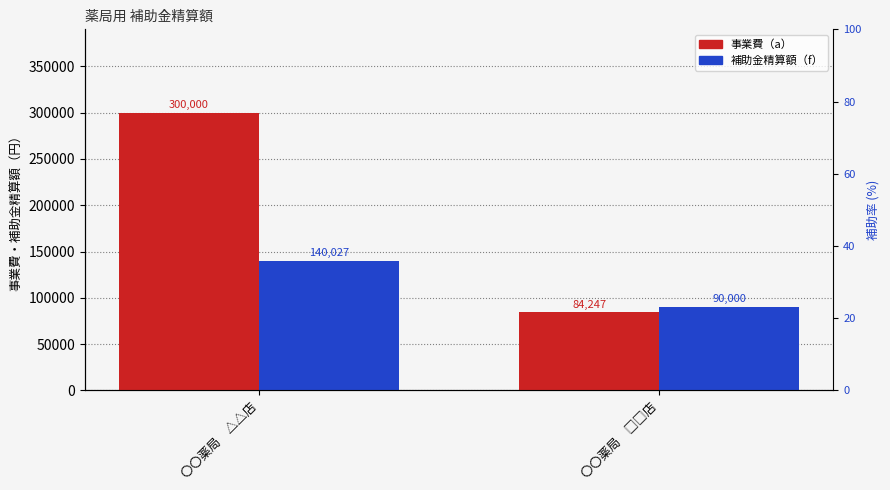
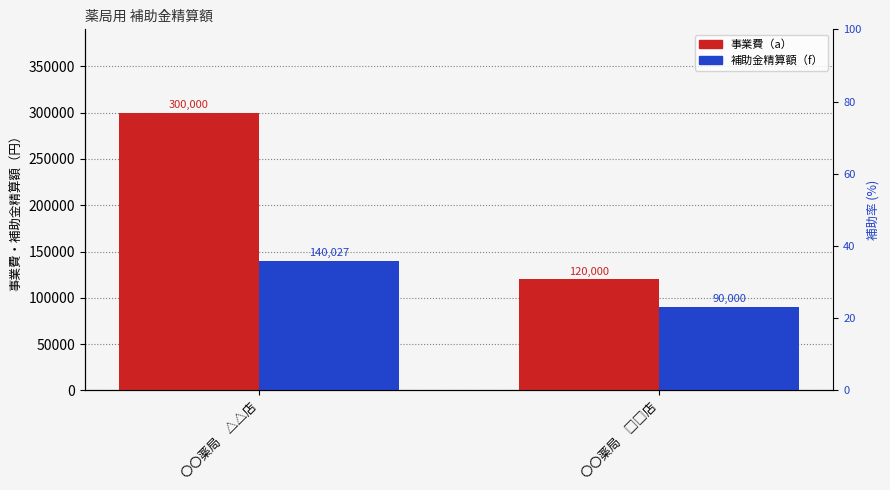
事業費（a）, 〇〇薬局 □□店: 84,247 -> 120,000
